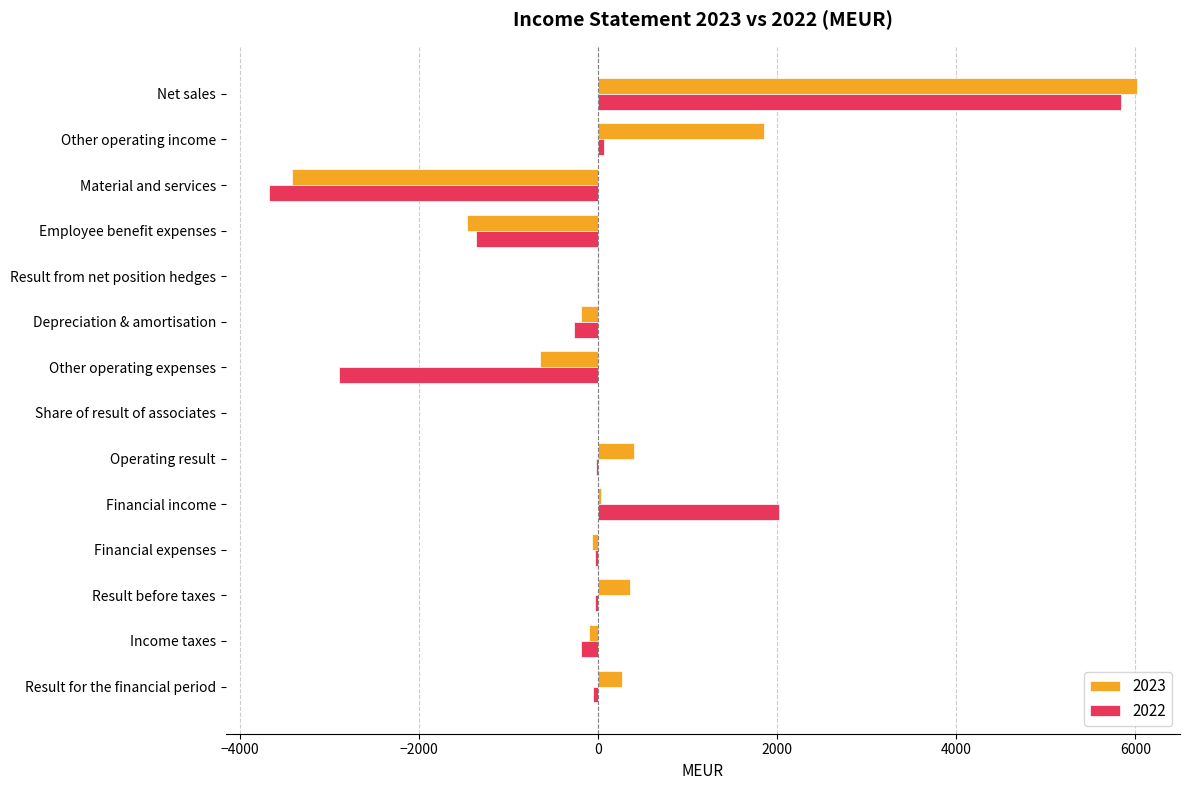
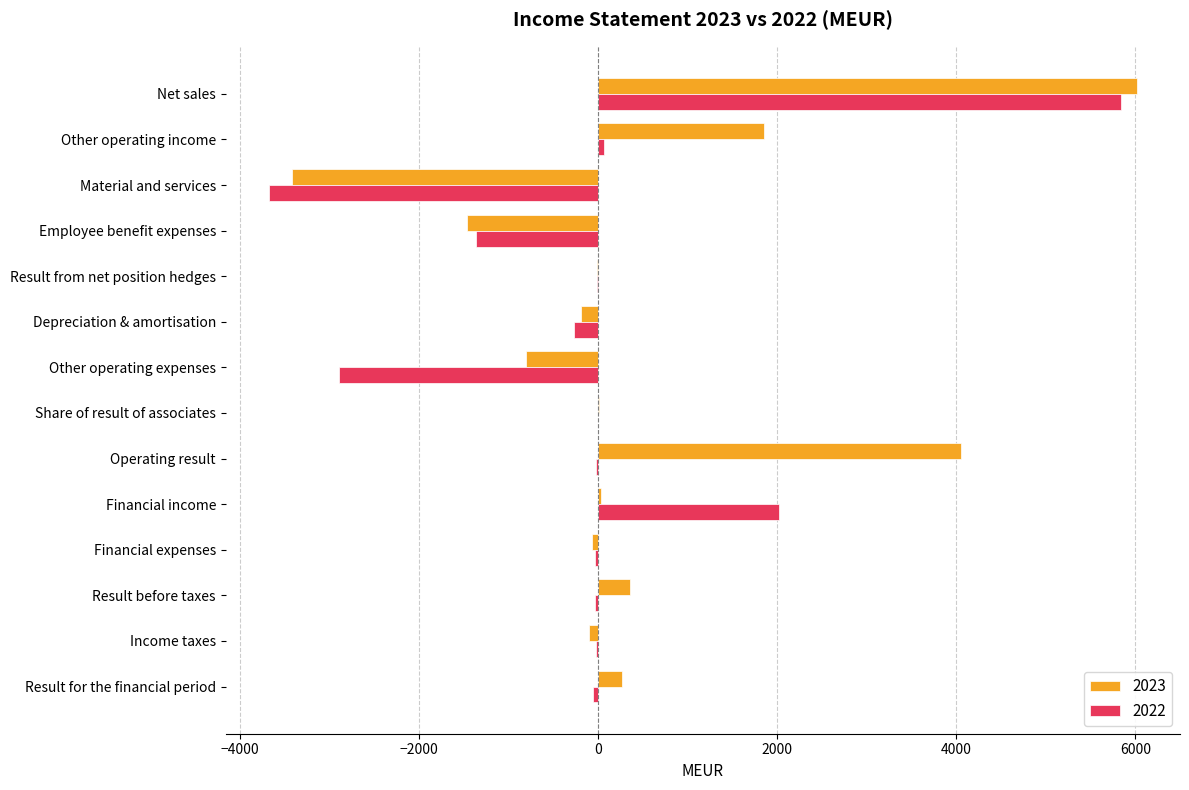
2023, Other operating expenses: -600 -> -800
2023, Operating result: 400 -> 4100
2022, Income taxes: -200 -> 0
